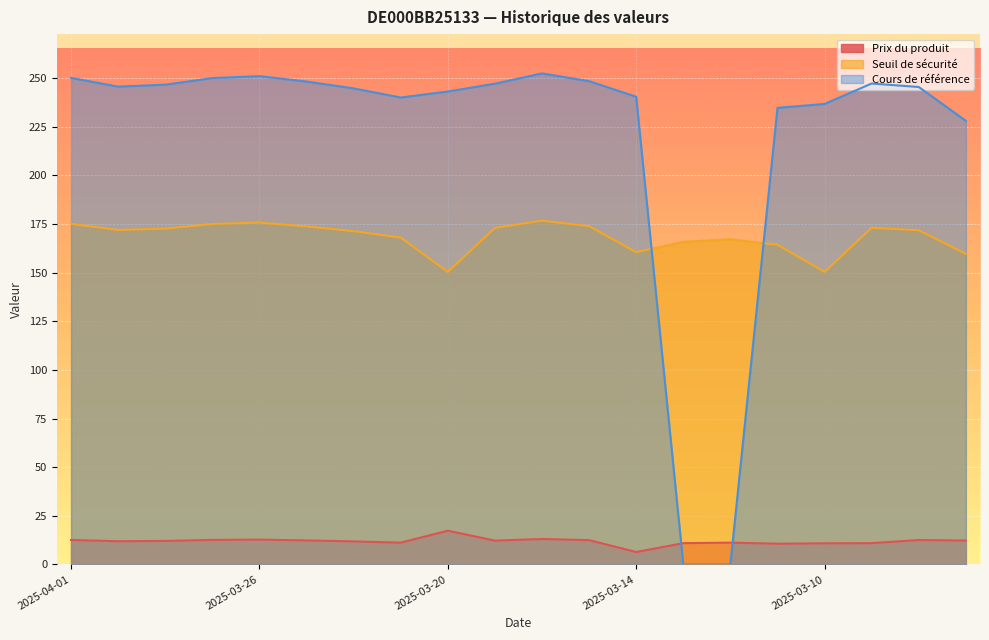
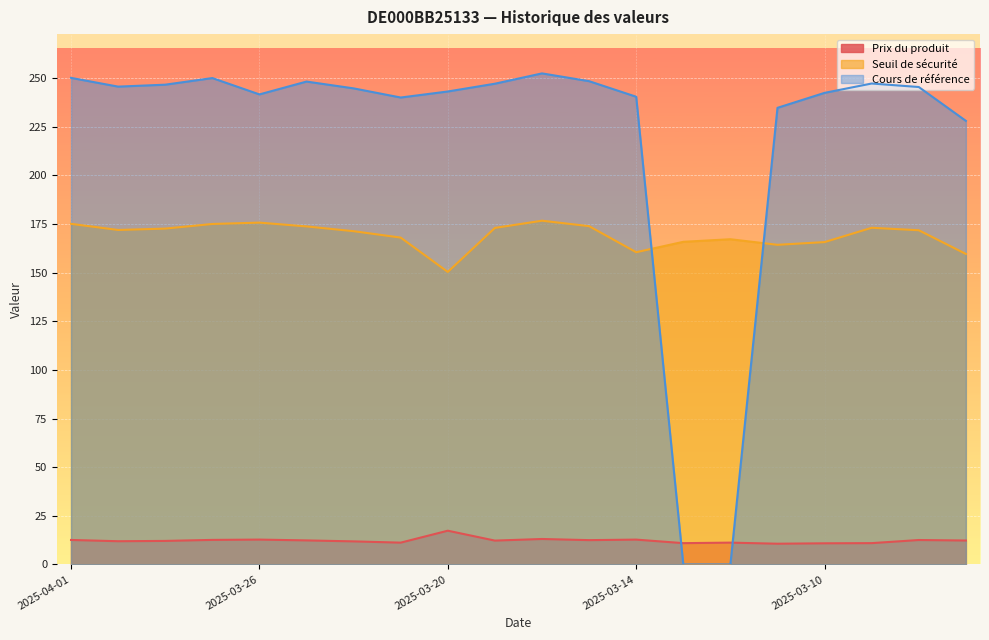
Cours de référence, 2025-03-26: 251 -> 242
Prix du produit, 2025-03-14: 6 -> 13
Seuil de sécurité, 2025-03-10: 150 -> 166
Cours de référence, 2025-03-10: 237 -> 242
